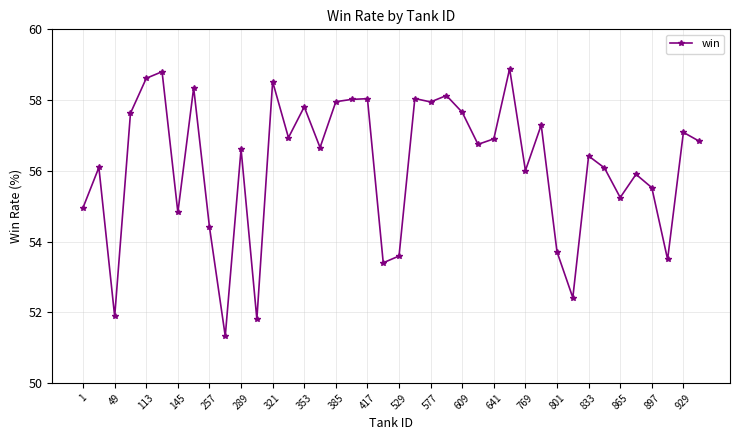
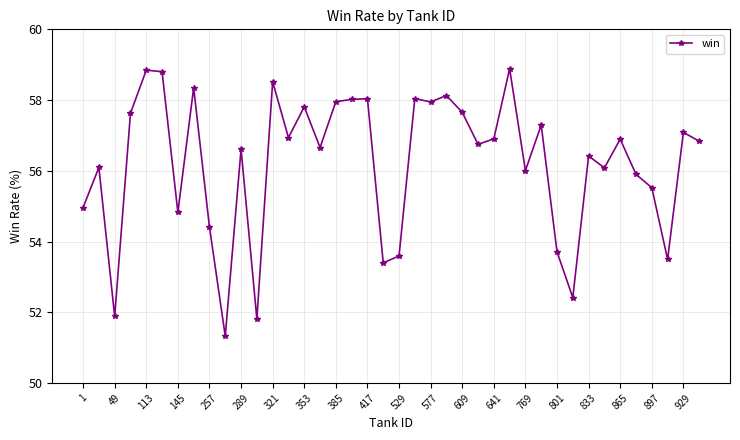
113: 58.6 -> 58.8
865: 55.2 -> 56.9
